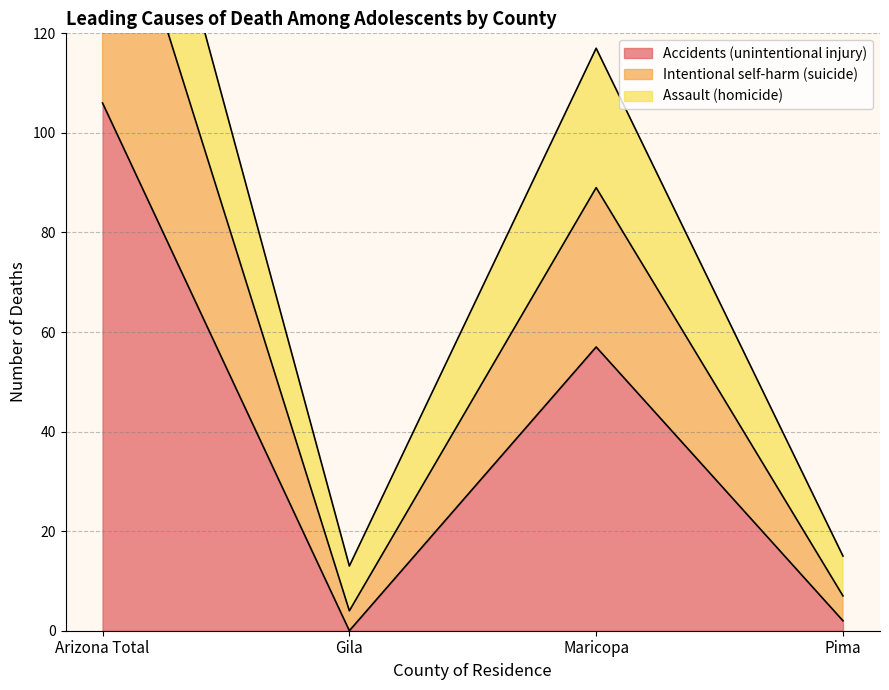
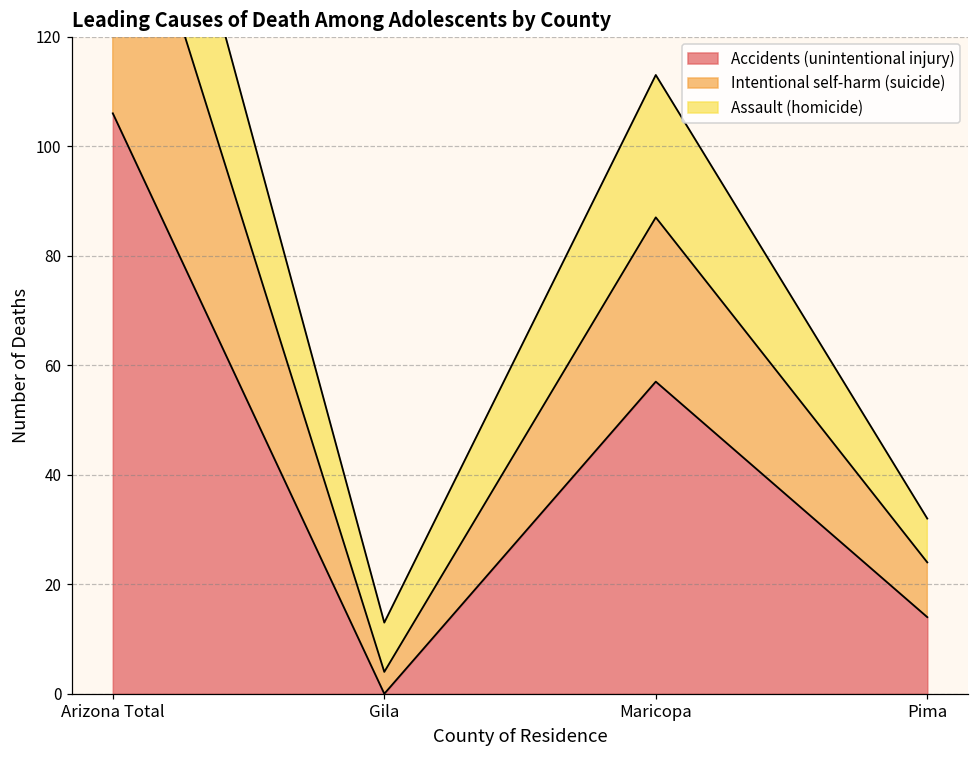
Intentional self-harm (suicide), Maricopa: 32 -> 30
Assault (homicide), Maricopa: 28 -> 26
Accidents (unintentional injury), Pima: 2 -> 14
Intentional self-harm (suicide), Pima: 5 -> 10
